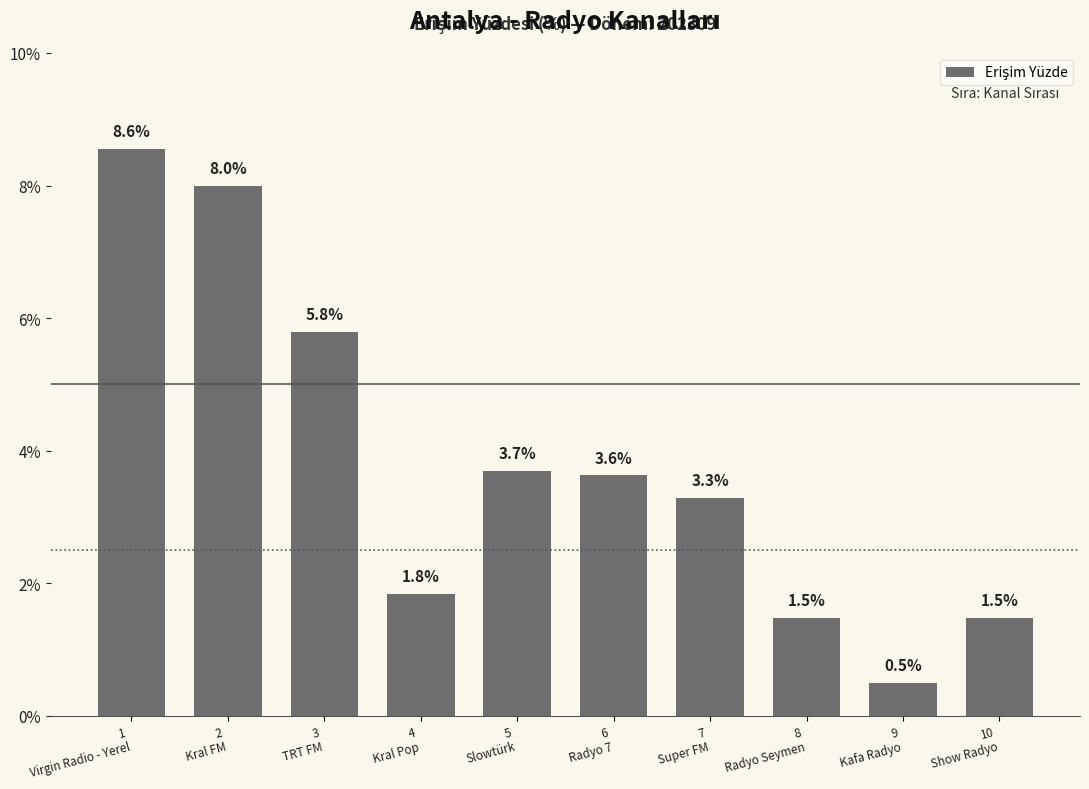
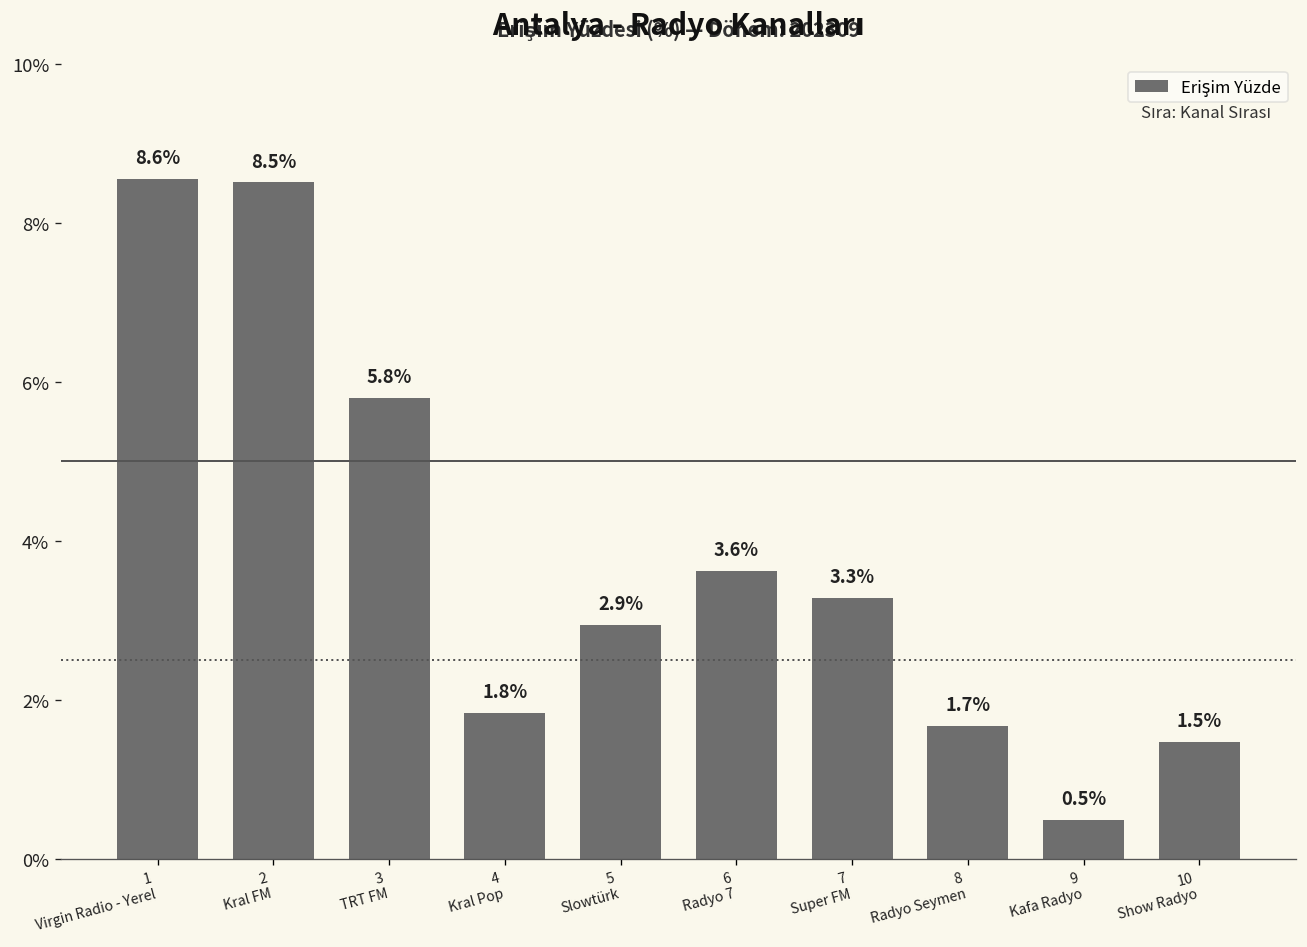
2 Kral FM: 8.0% -> 8.5%
5 Slowtürk: 3.7% -> 2.9%
8 Radyo Seymen: 1.5% -> 1.7%
